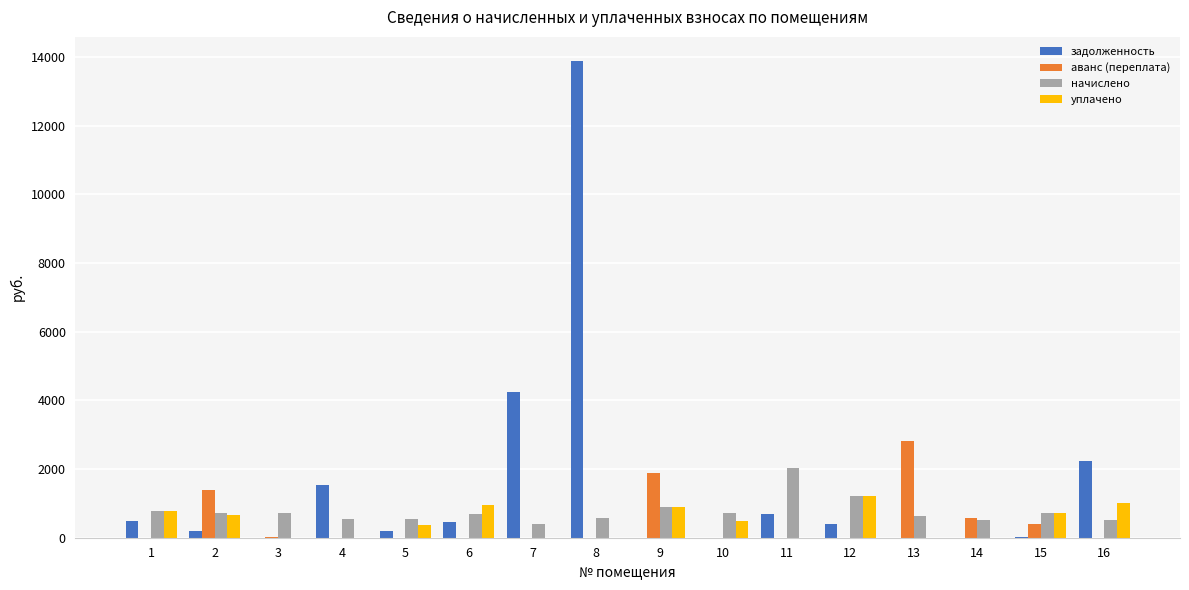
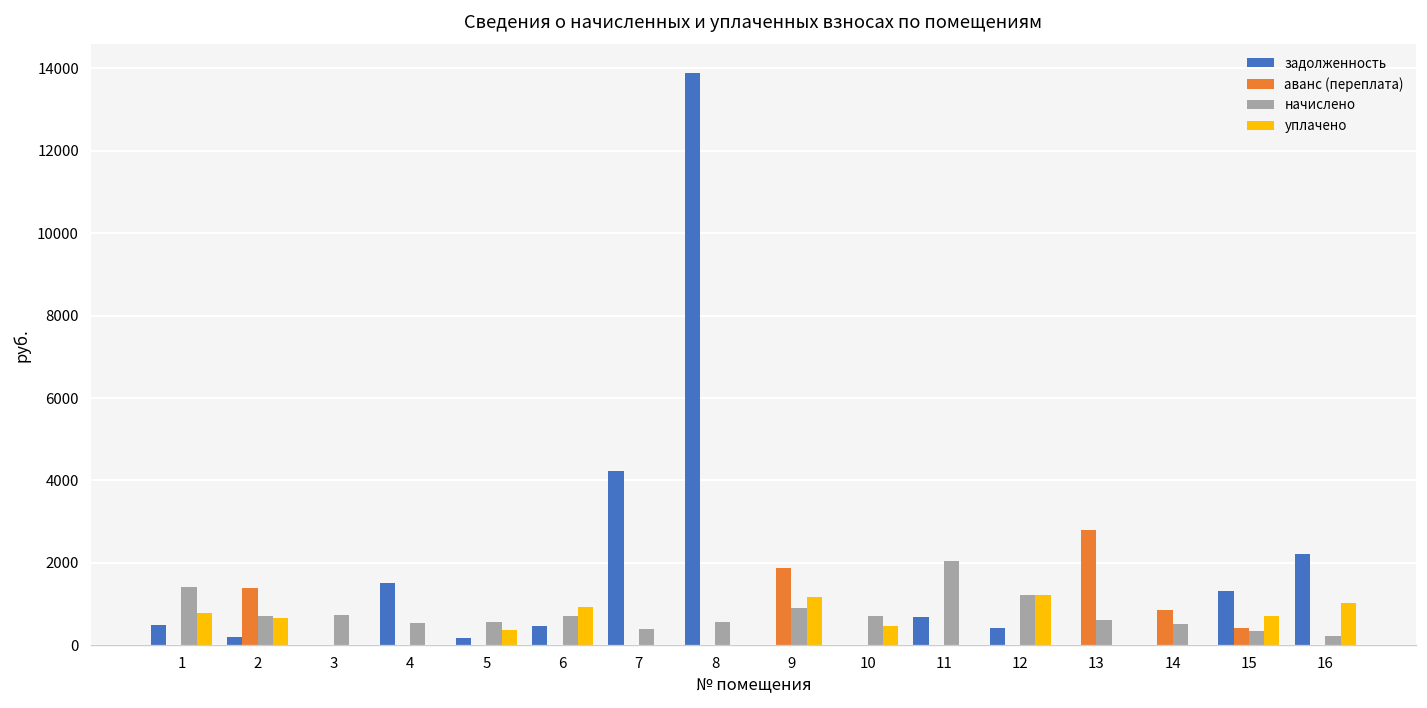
начислено, 1: 800 -> 1400
уплачено, 9: 900 -> 1200
аванс (переплата), 14: 600 -> 900
задолженность, 15: 0 -> 1300
начислено, 15: 700 -> 300
начислено, 16: 500 -> 200
